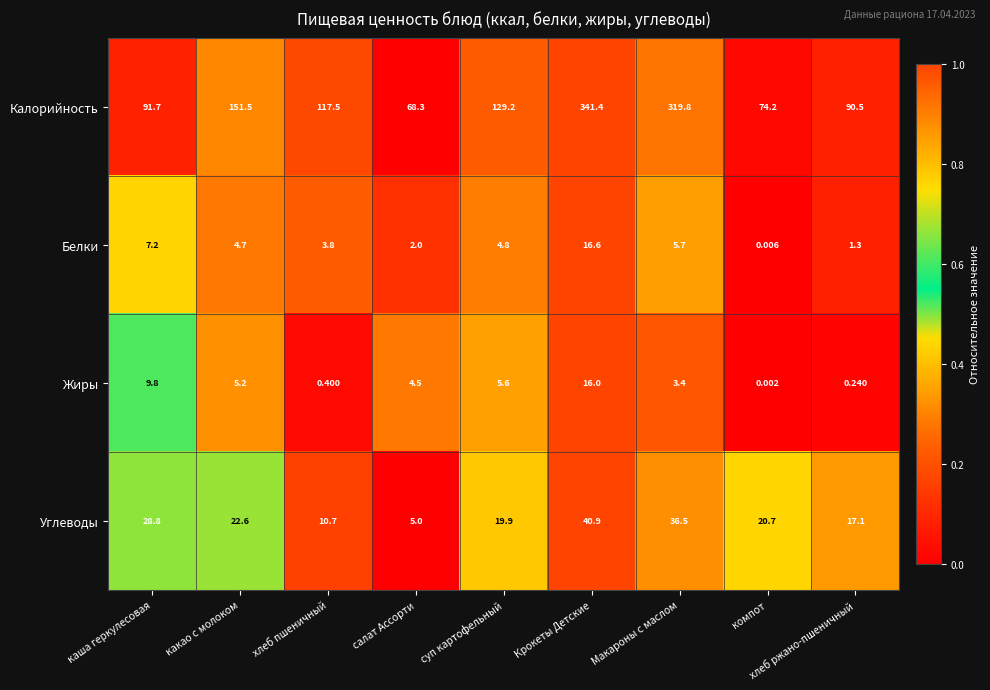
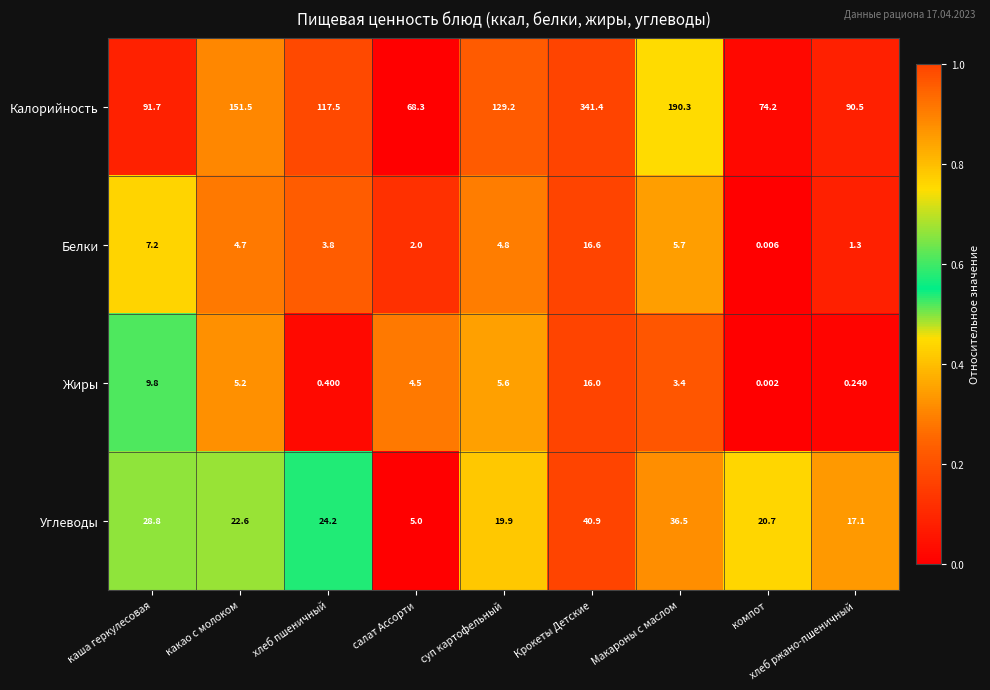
Калорийность, Макароны с маслом: 319.8 -> 190.3
Углеводы, хлеб пшеничный: 10.7 -> 24.2
